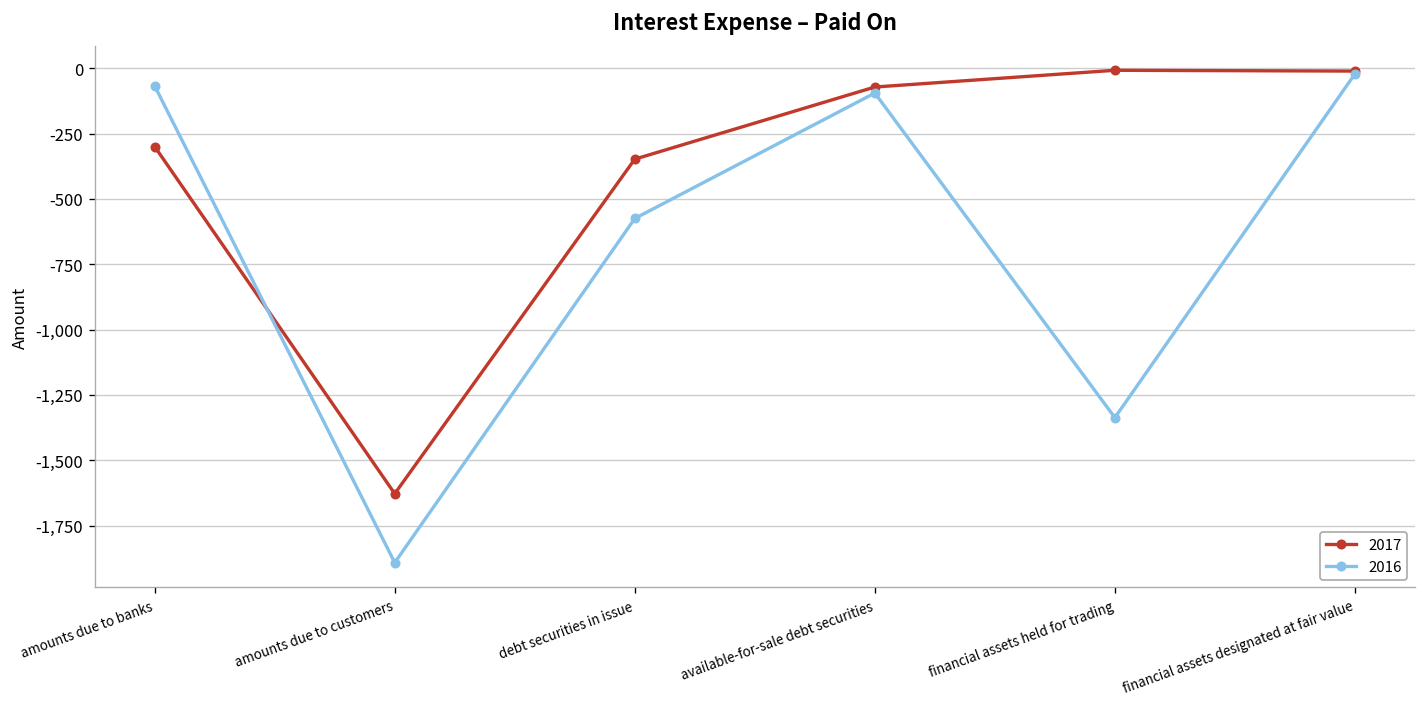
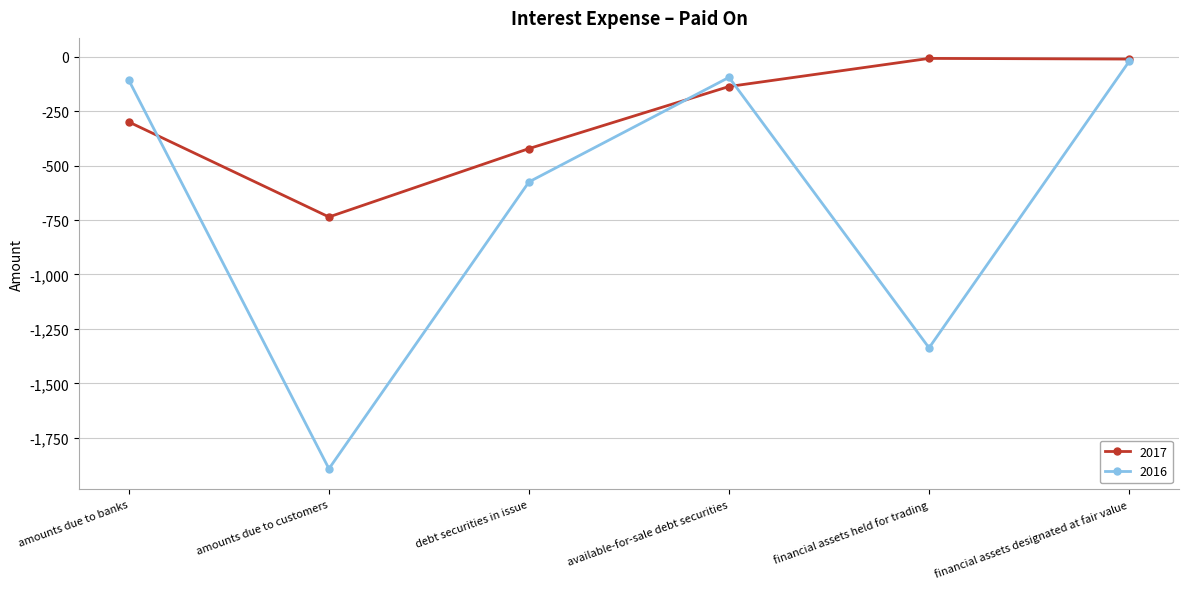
2016, amounts due to banks: -70 -> -110
2017, amounts due to customers: -1,630 -> -740
2017, debt securities in issue: -350 -> -420
2017, available-for-sale debt securities: -70 -> -140
